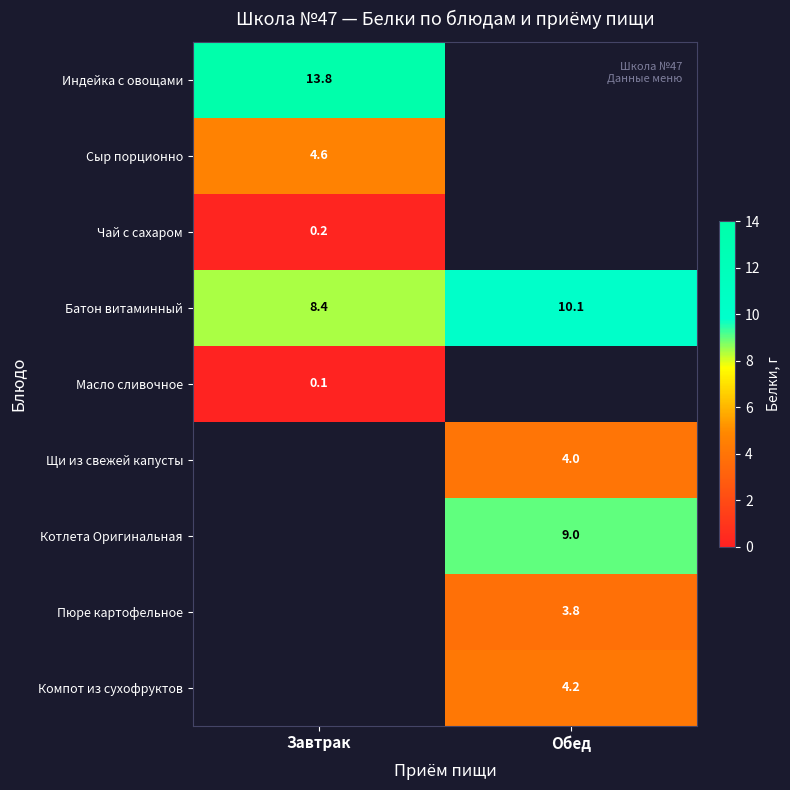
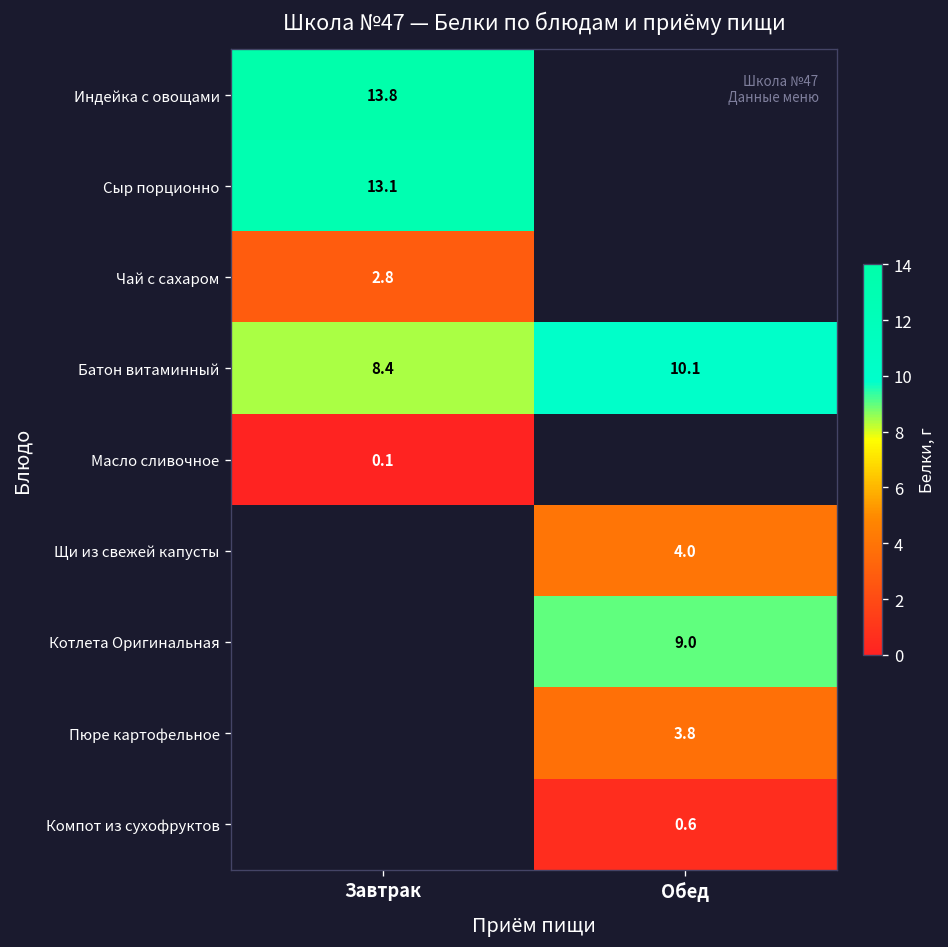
Сыр порционно, Завтрак: 4.6 -> 13.1
Чай с сахаром, Завтрак: 0.2 -> 2.8
Компот из сухофруктов, Обед: 4.2 -> 0.6
